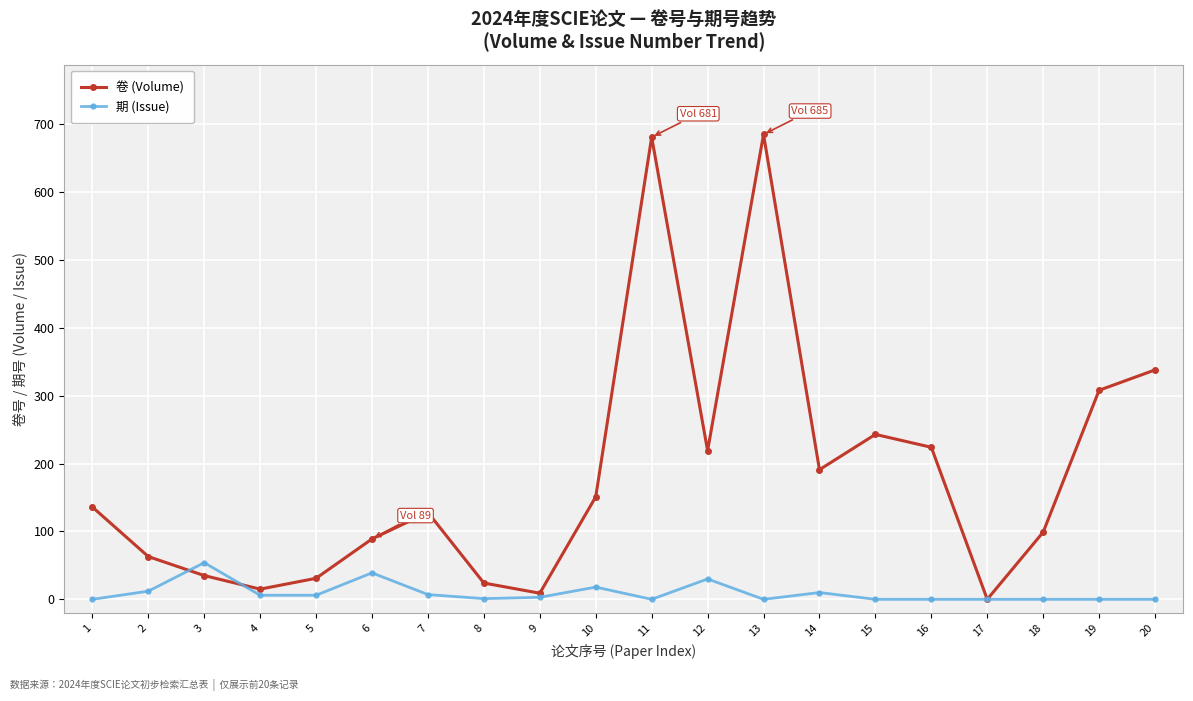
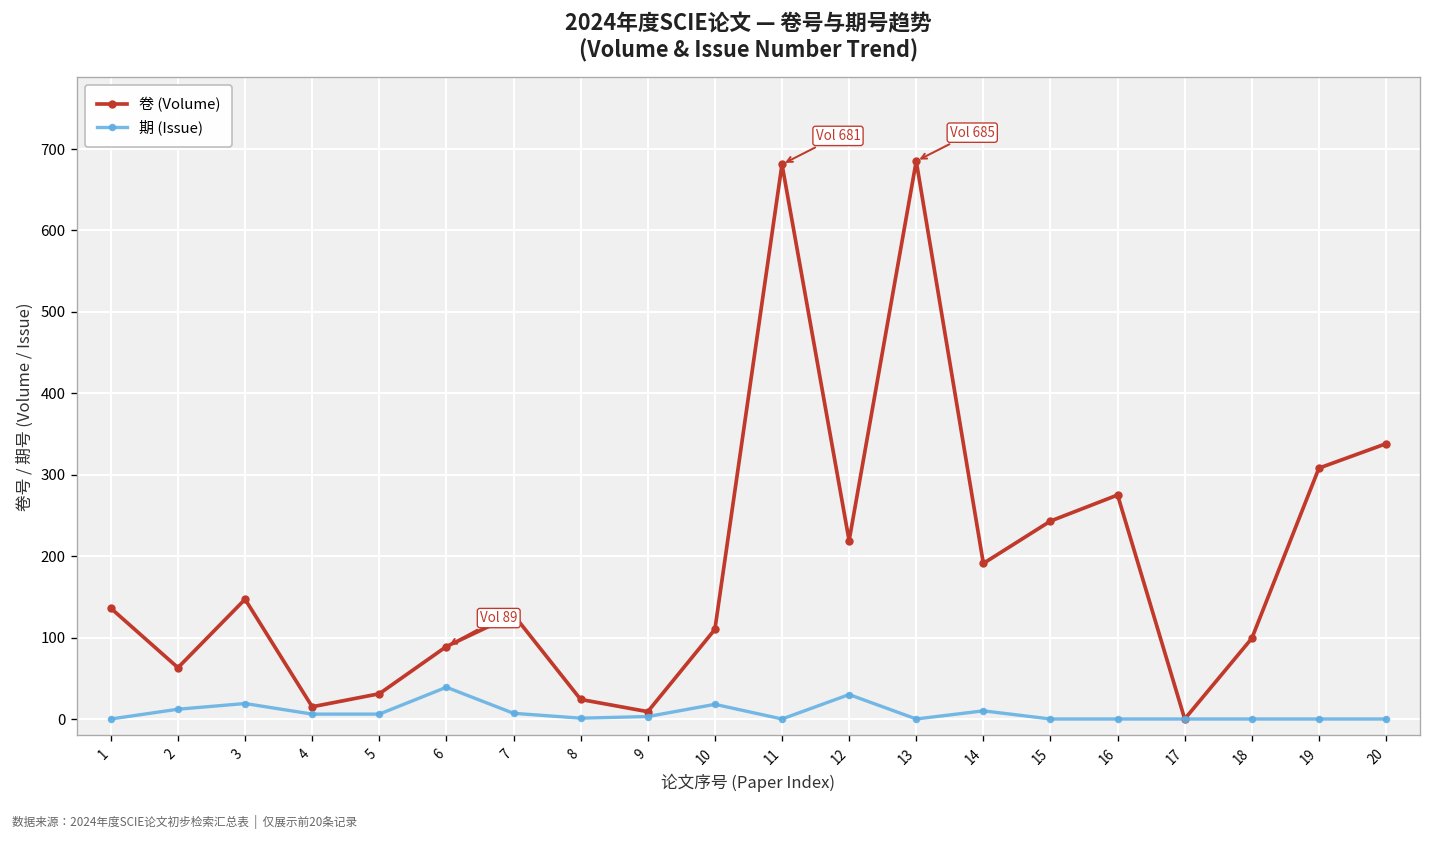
卷 (Volume), 3: 40 -> 150
期 (Issue), 3: 50 -> 20
卷 (Volume), 10: 150 -> 110
卷 (Volume), 16: 220 -> 280
